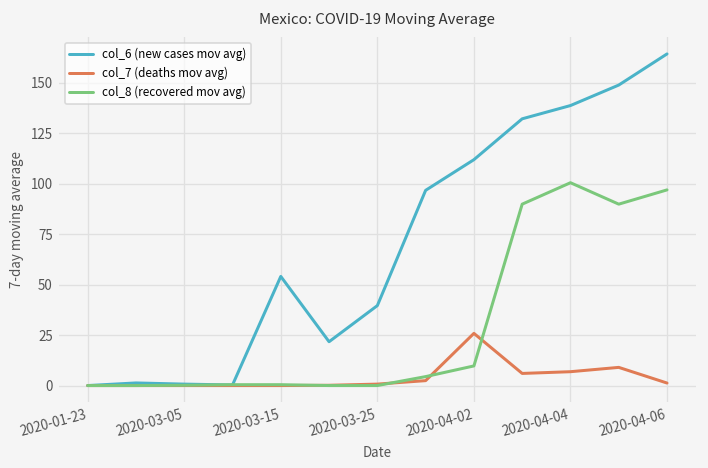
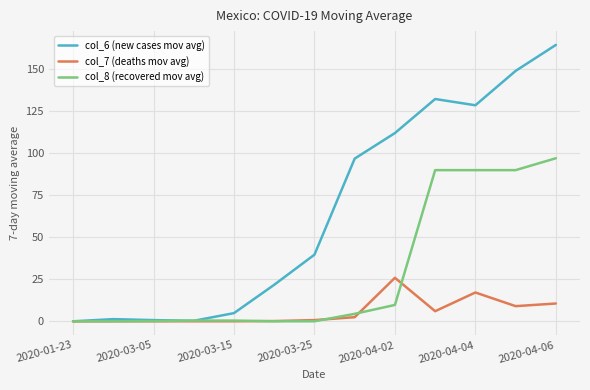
col_6 (new cases mov avg), 2020-03-15: 54 -> 5
col_6 (new cases mov avg), 2020-04-04: 139 -> 128
col_7 (deaths mov avg), 2020-04-04: 7 -> 17
col_8 (recovered mov avg), 2020-04-04: 100 -> 90
col_7 (deaths mov avg), 2020-04-06: 1 -> 11
